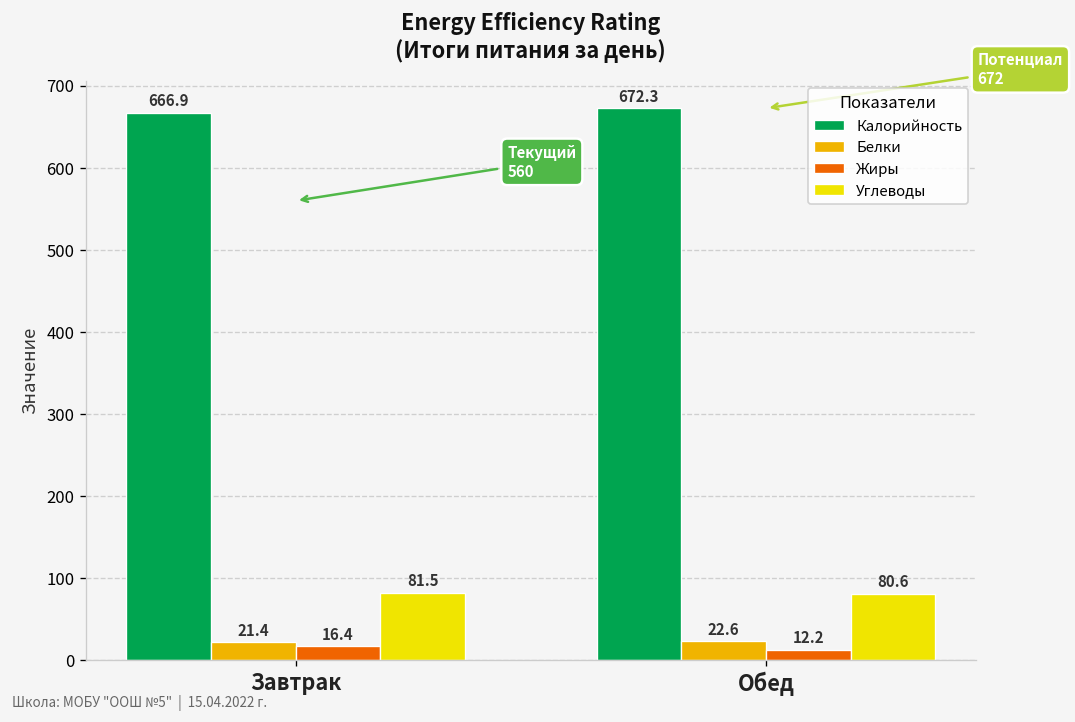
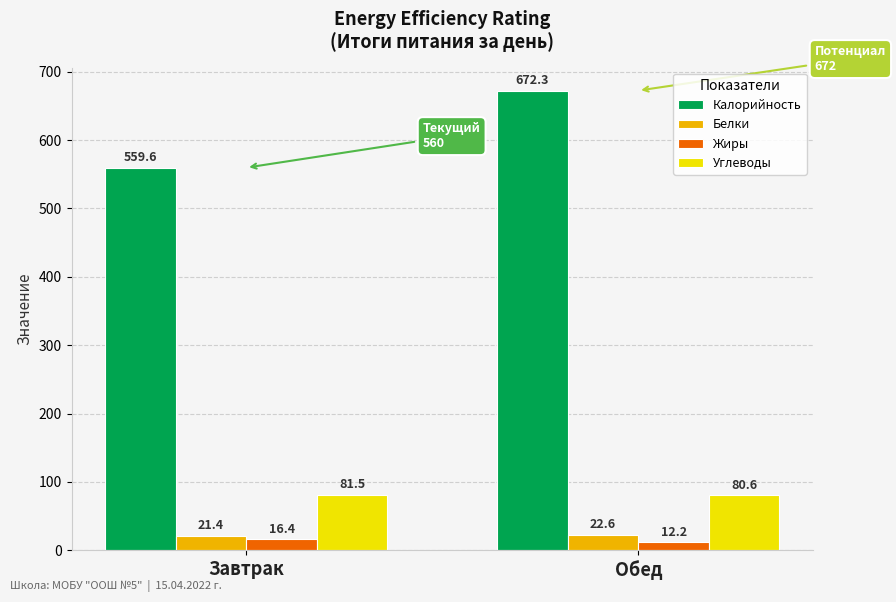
Калорийность, Завтрак: 666.9 -> 559.6
